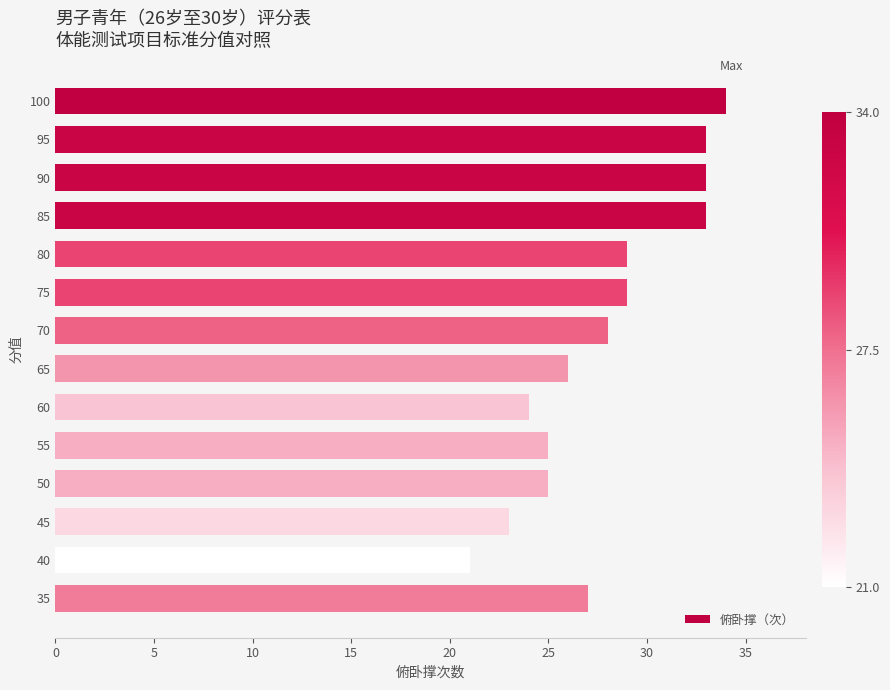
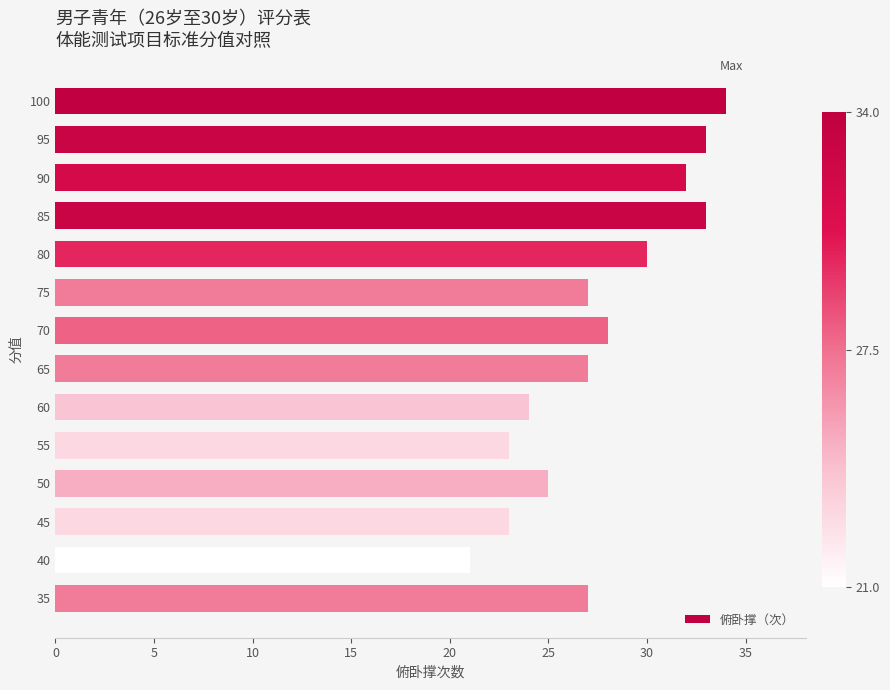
90: 33 -> 32
80: 29 -> 30
75: 29 -> 27
65: 26 -> 27
55: 25 -> 23
